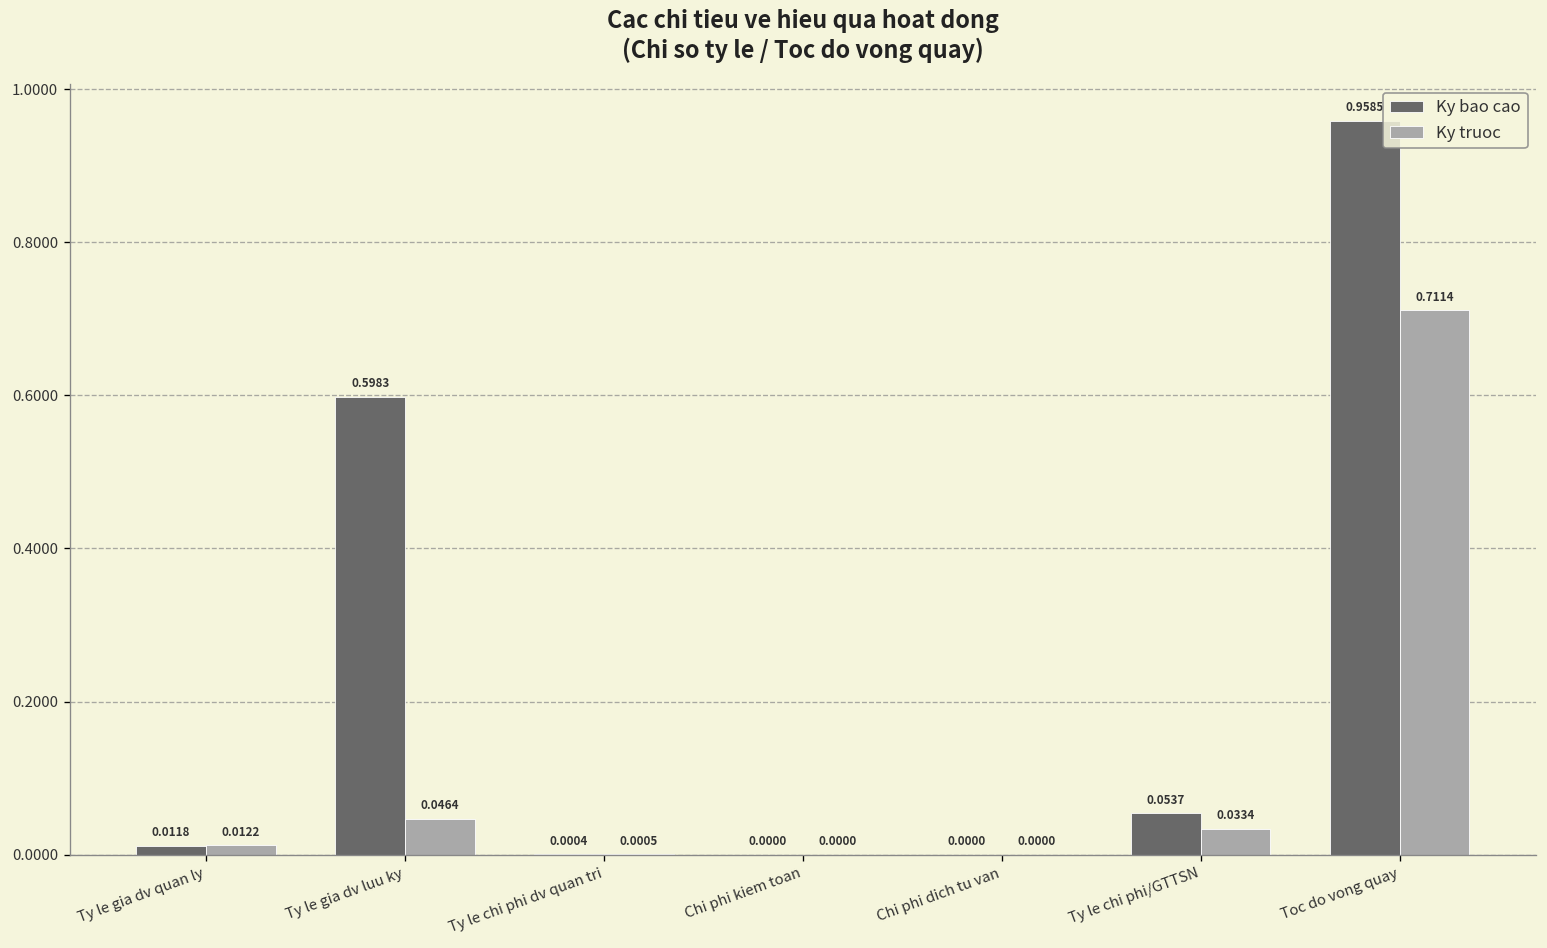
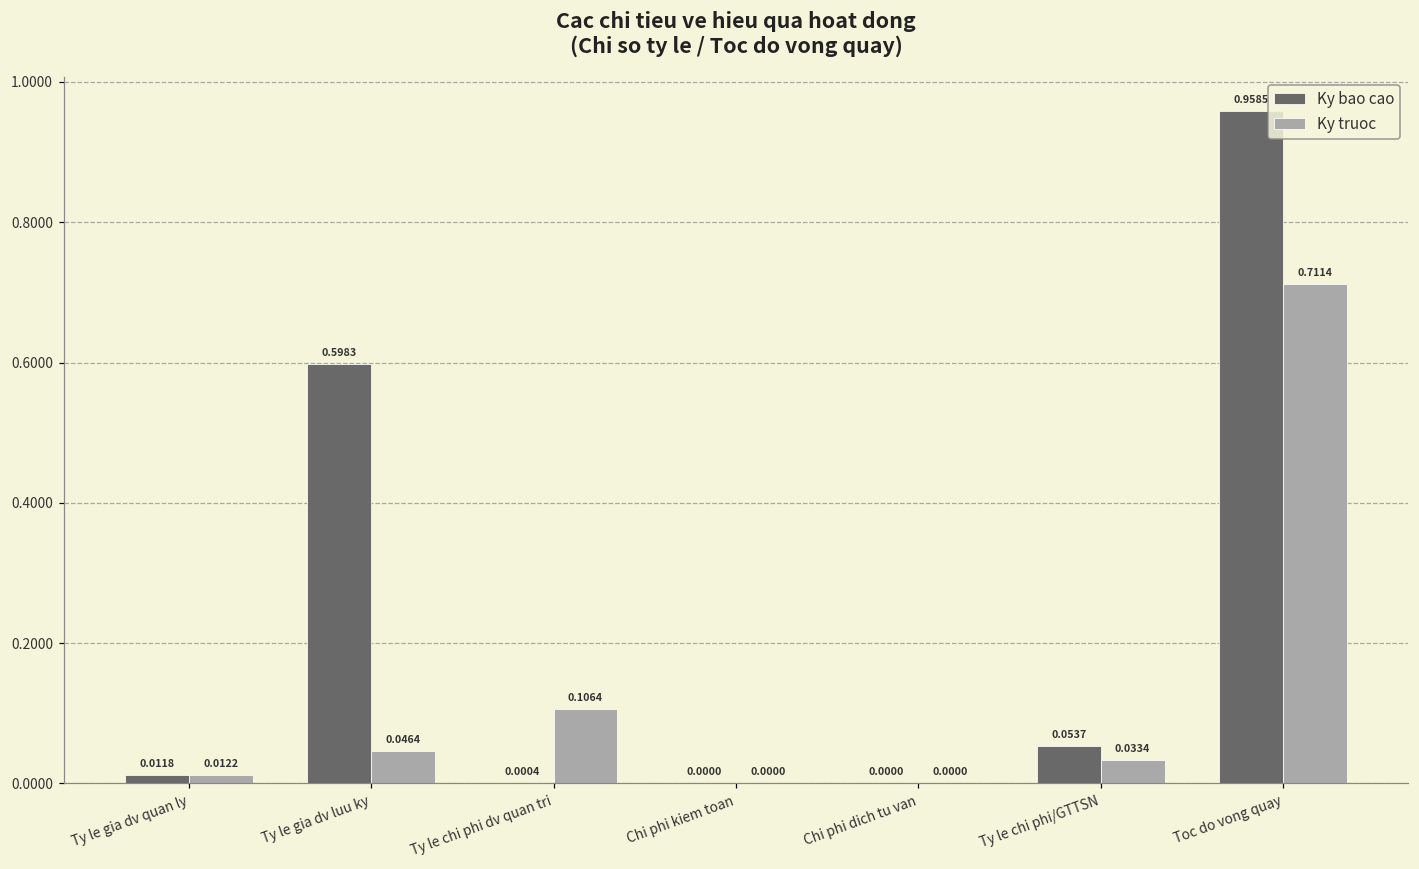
Ky truoc, Ty le chi phi dv quan tri: 0.0005 -> 0.1064
